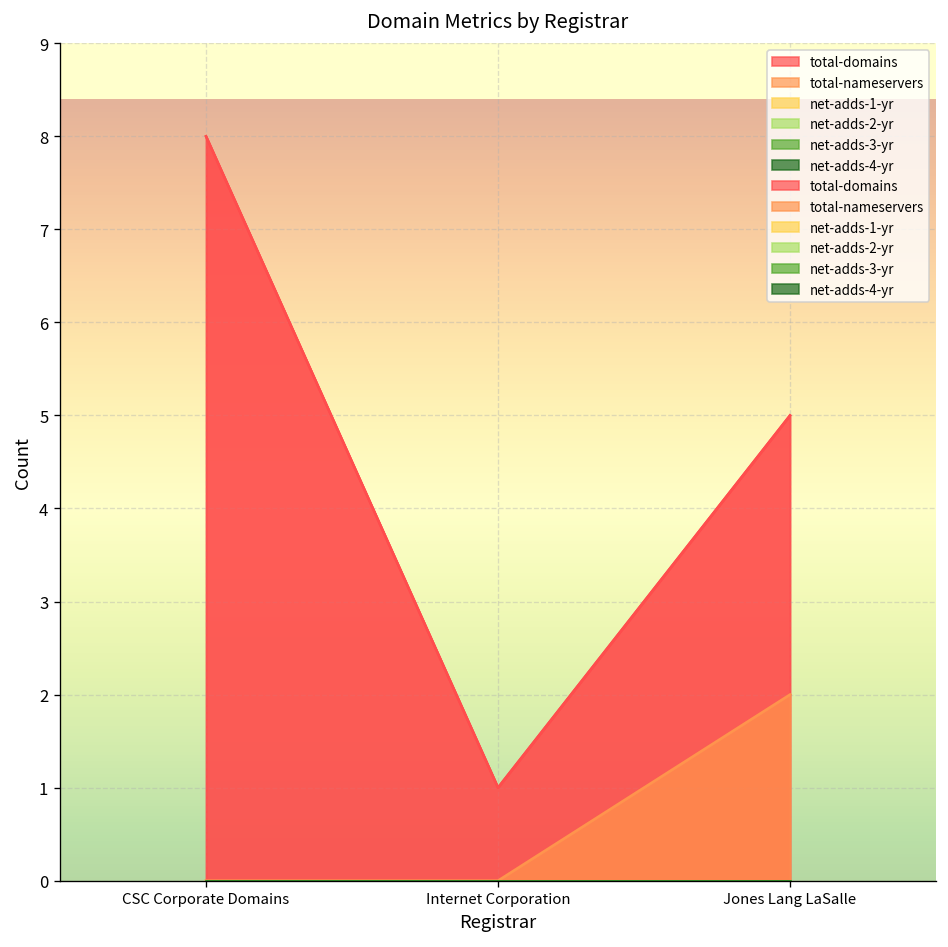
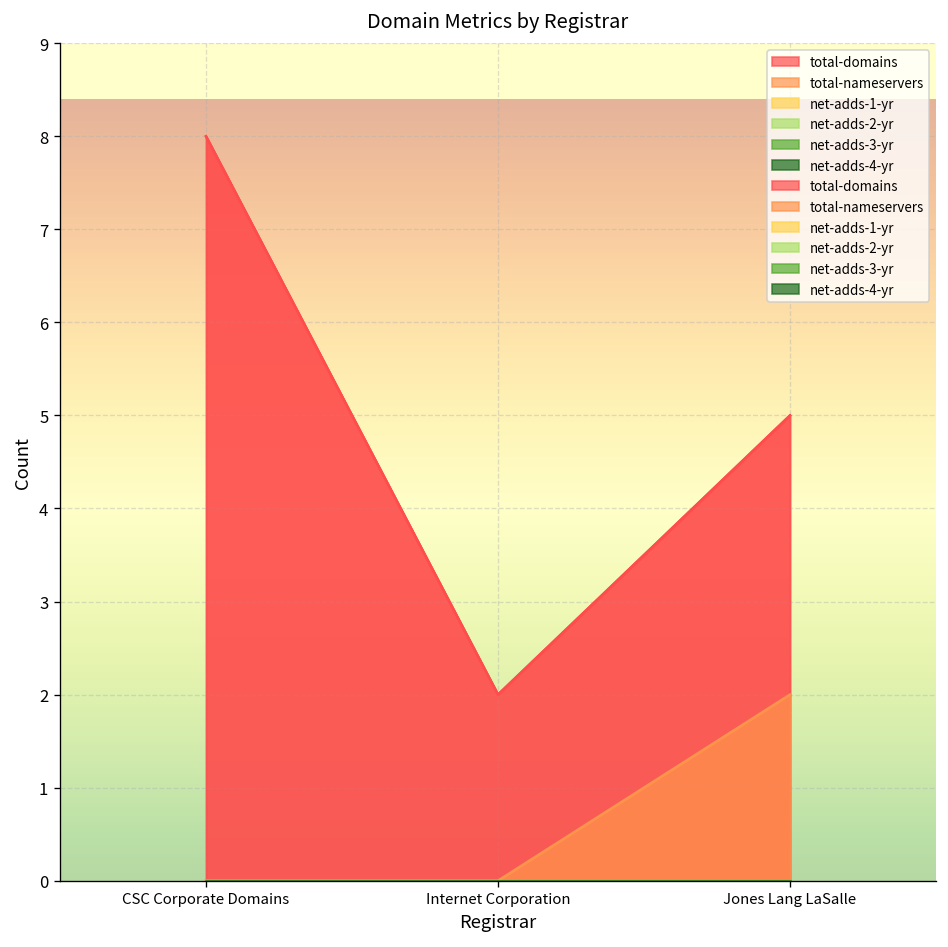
total-domains, Internet Corporation: 1 -> 2
